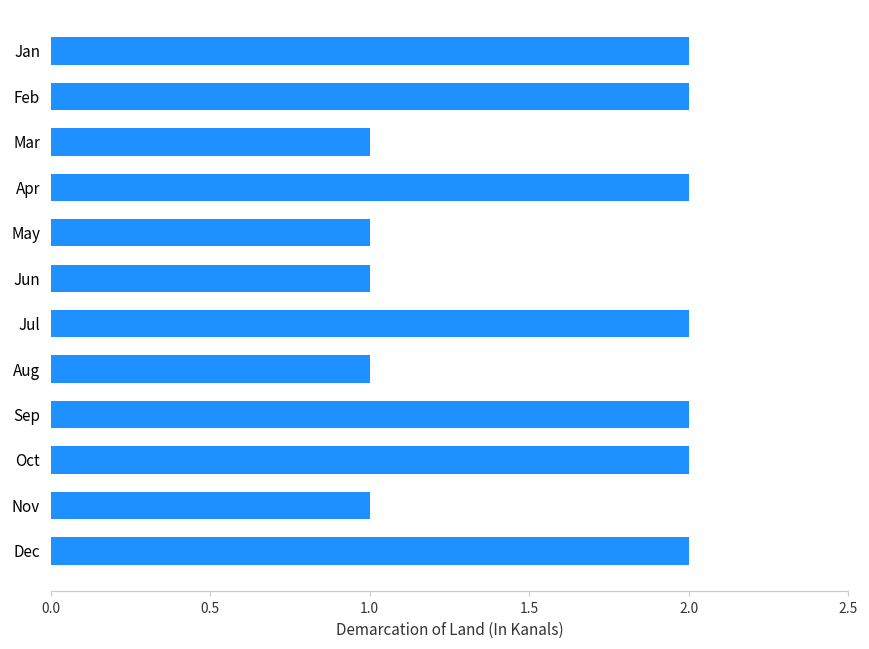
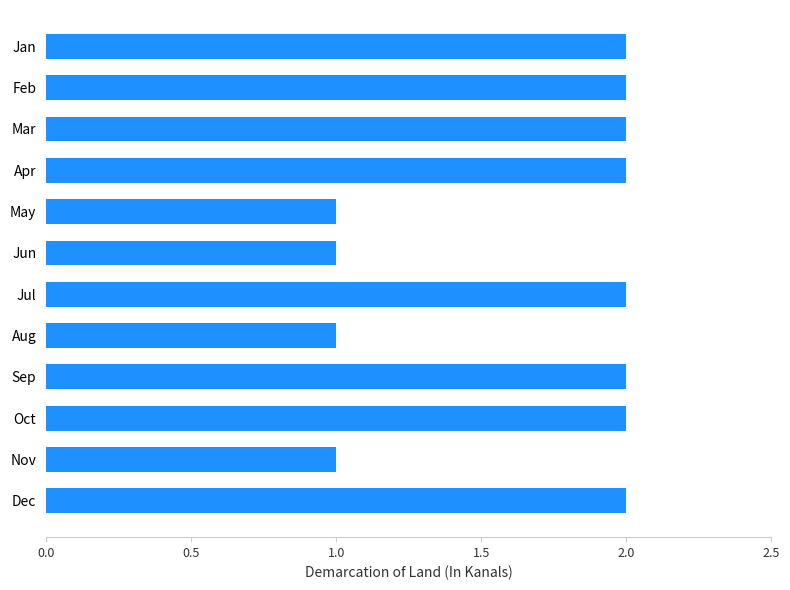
Mar: 1 -> 2
